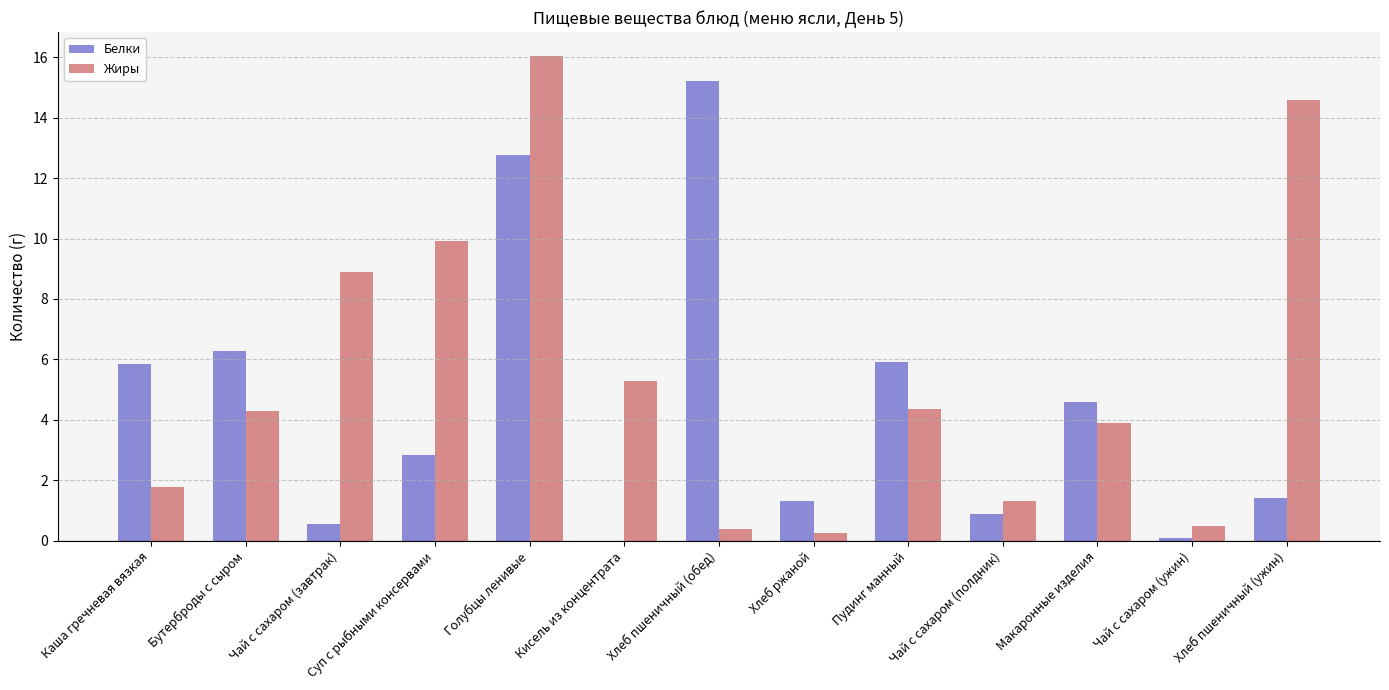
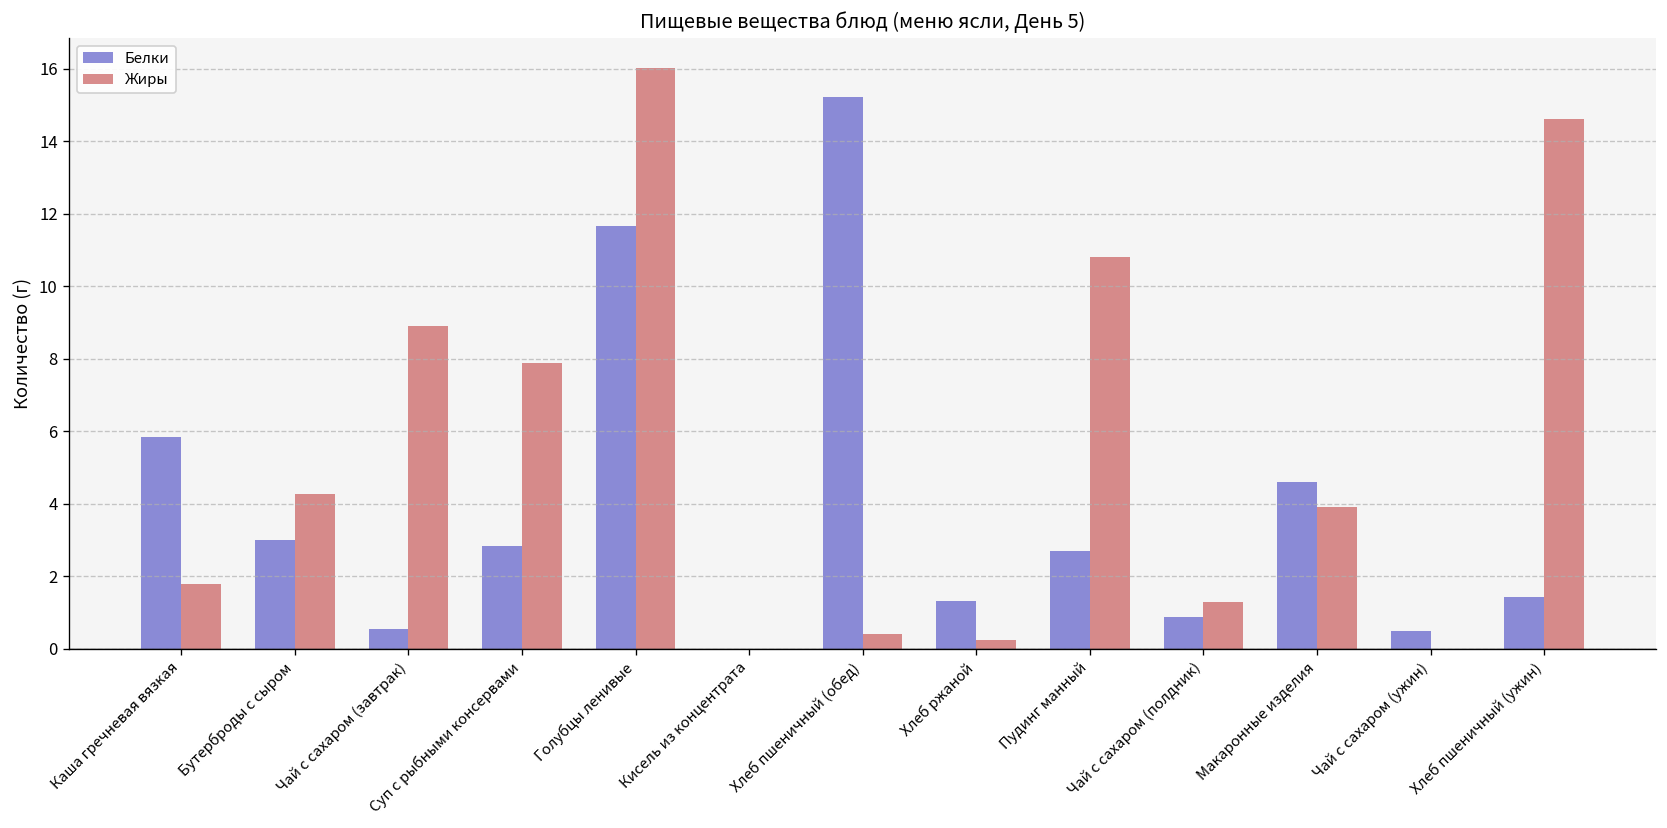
Белки, Бутерброды с сыром: 6.3 -> 3.0
Жиры, Суп с рыбными консервами: 9.9 -> 7.9
Белки, Голубцы ленивые: 12.8 -> 11.7
Жиры, Кисель из концентрата: 5.3 -> 0.0
Белки, Пудинг манный: 5.9 -> 2.7
Жиры, Пудинг манный: 4.4 -> 10.8
Белки, Чай с сахаром (ужин): 0.1 -> 0.5
Жиры, Чай с сахаром (ужин): 0.5 -> 0.0
